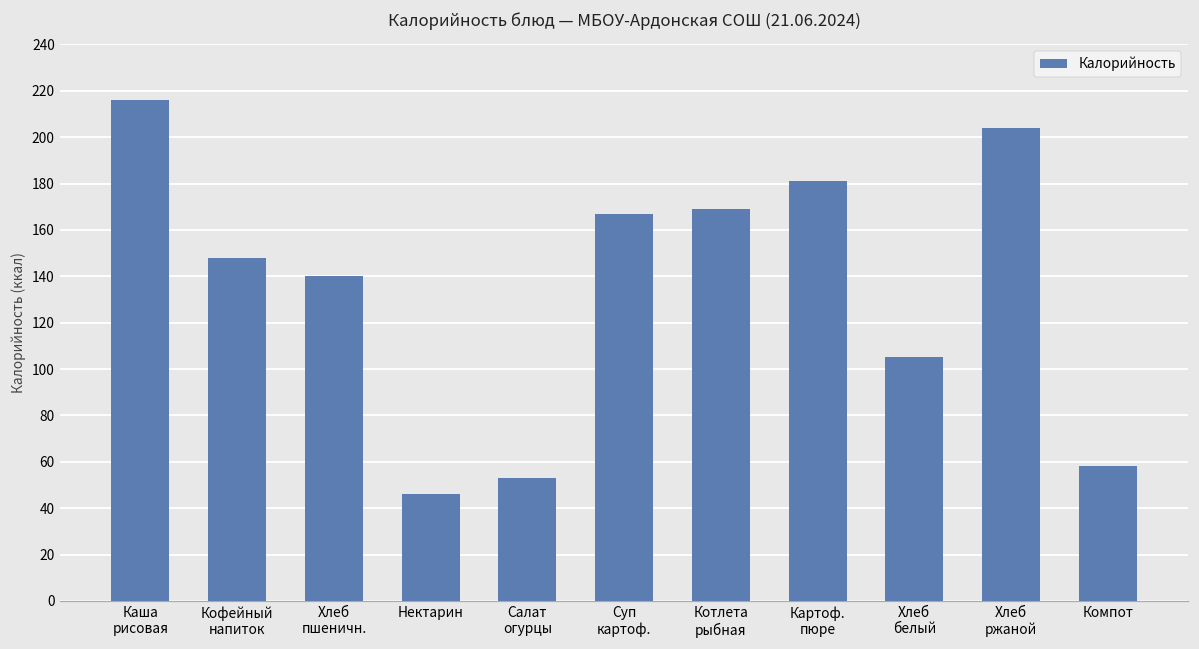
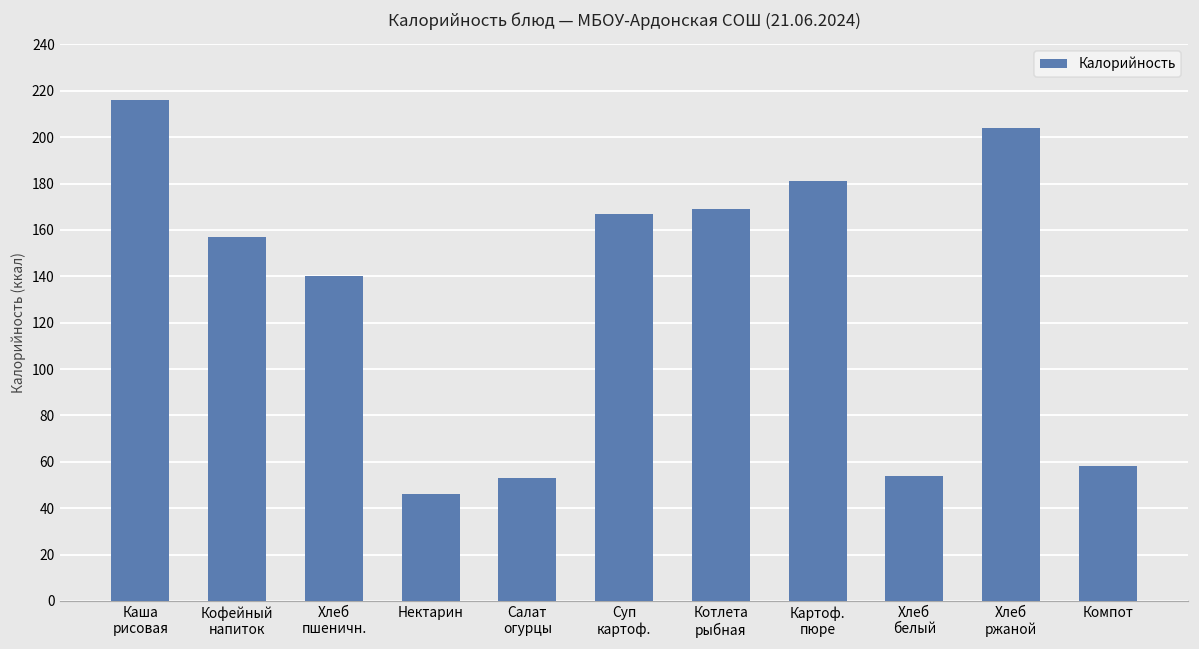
Кофейный напиток: 148 -> 157
Хлеб белый: 105 -> 54
